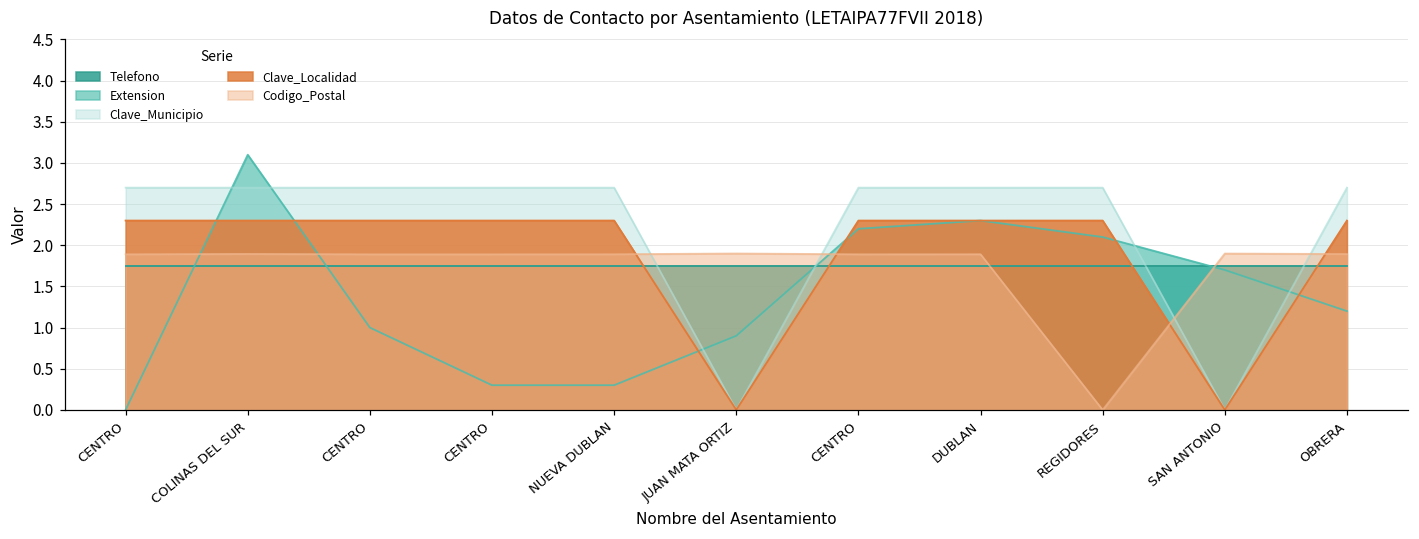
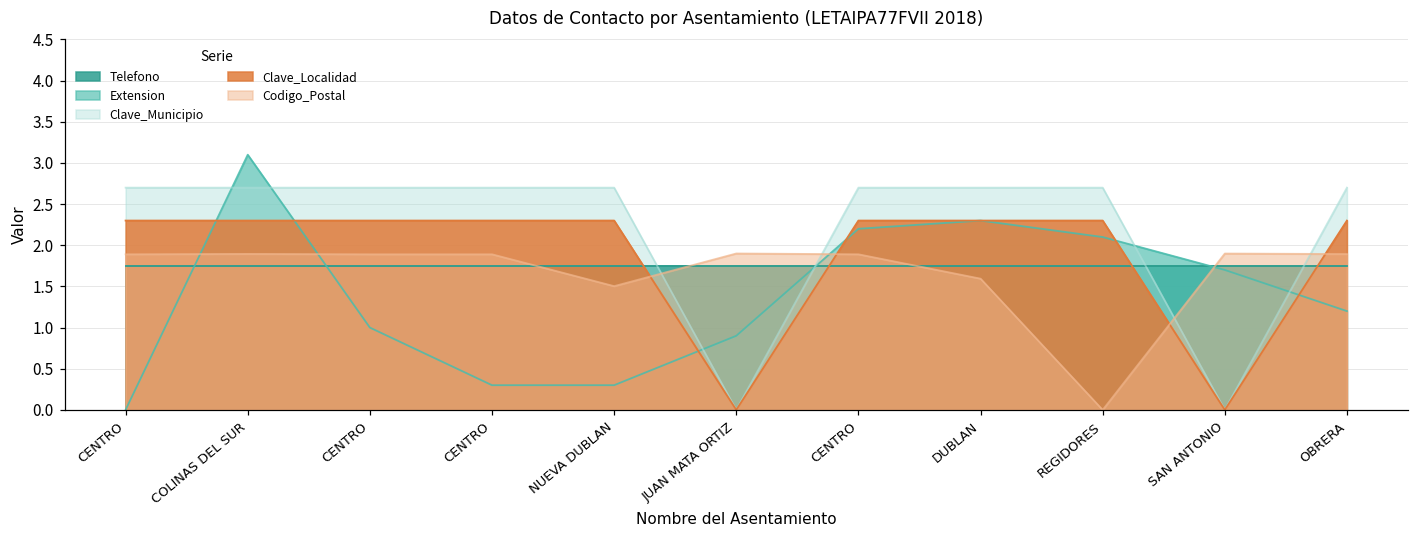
Codigo_Postal, NUEVA DUBLAN: 1.9 -> 1.5
Codigo_Postal, DUBLAN: 1.9 -> 1.6
